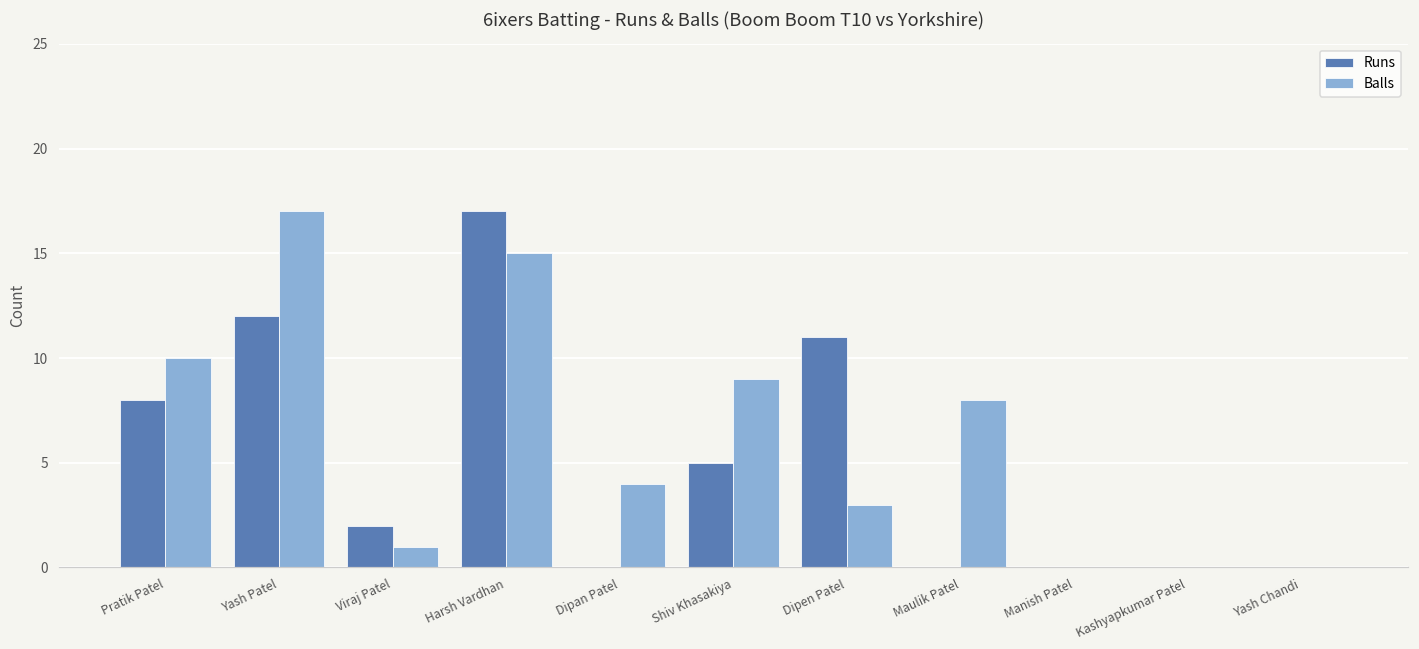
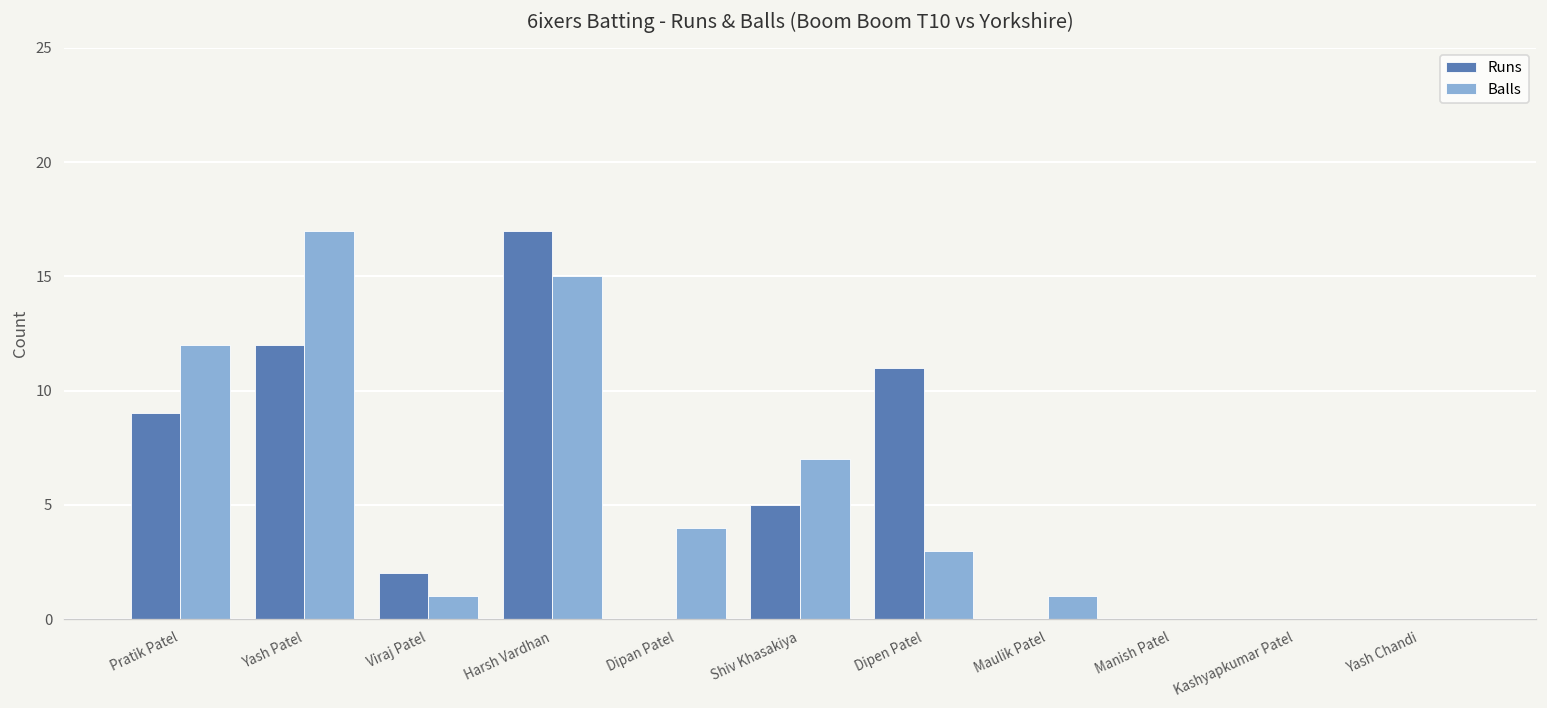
Runs, Pratik Patel: 8 -> 9
Balls, Pratik Patel: 10 -> 12
Balls, Shiv Khasakiya: 9 -> 7
Balls, Maulik Patel: 8 -> 1
